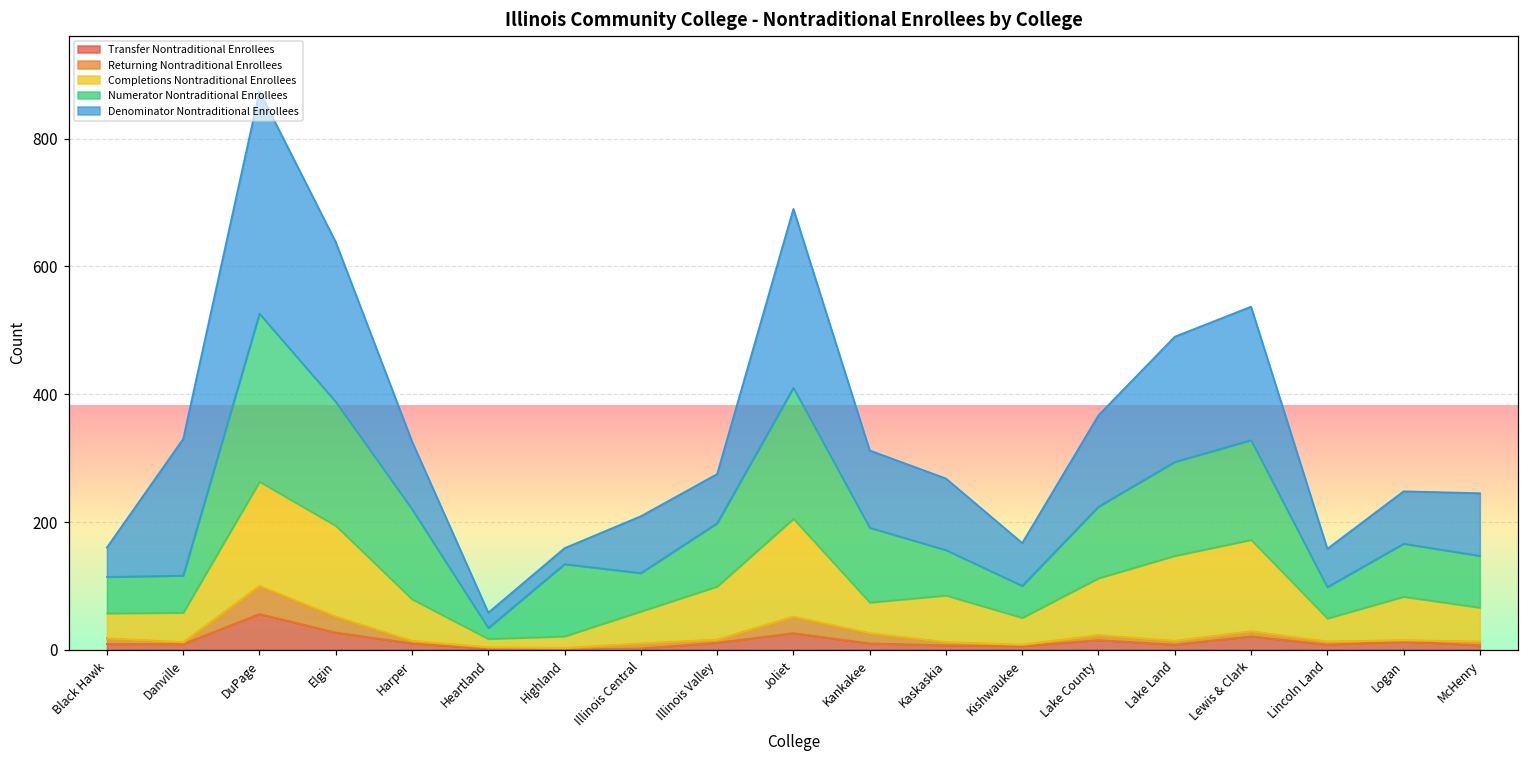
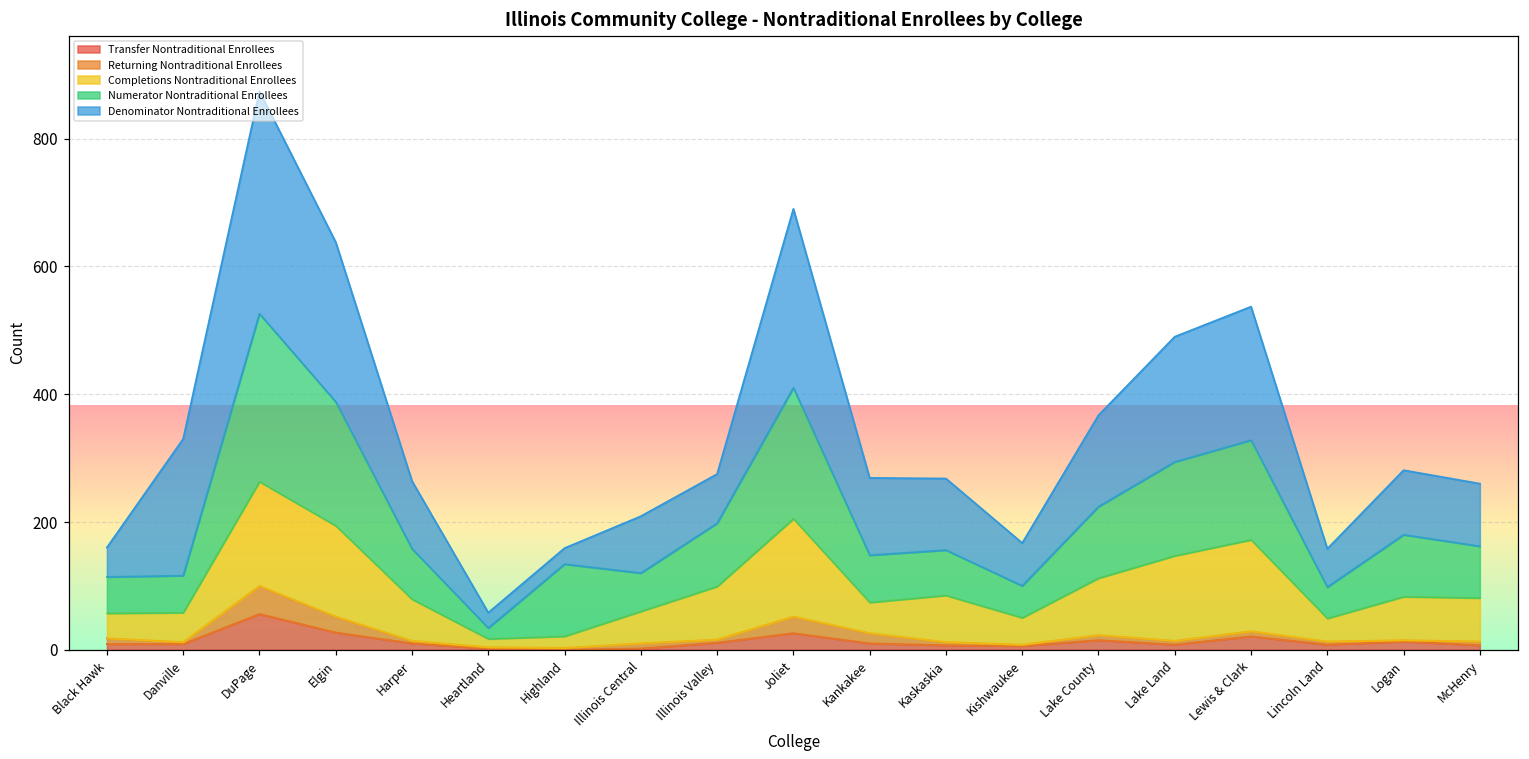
Numerator Nontraditional Enrollees, Harper: 140 -> 80
Numerator Nontraditional Enrollees, Kankakee: 120 -> 70
Numerator Nontraditional Enrollees, Logan: 80 -> 100
Denominator Nontraditional Enrollees, Logan: 80 -> 100
Completions Nontraditional Enrollees, McHenry: 50 -> 70
